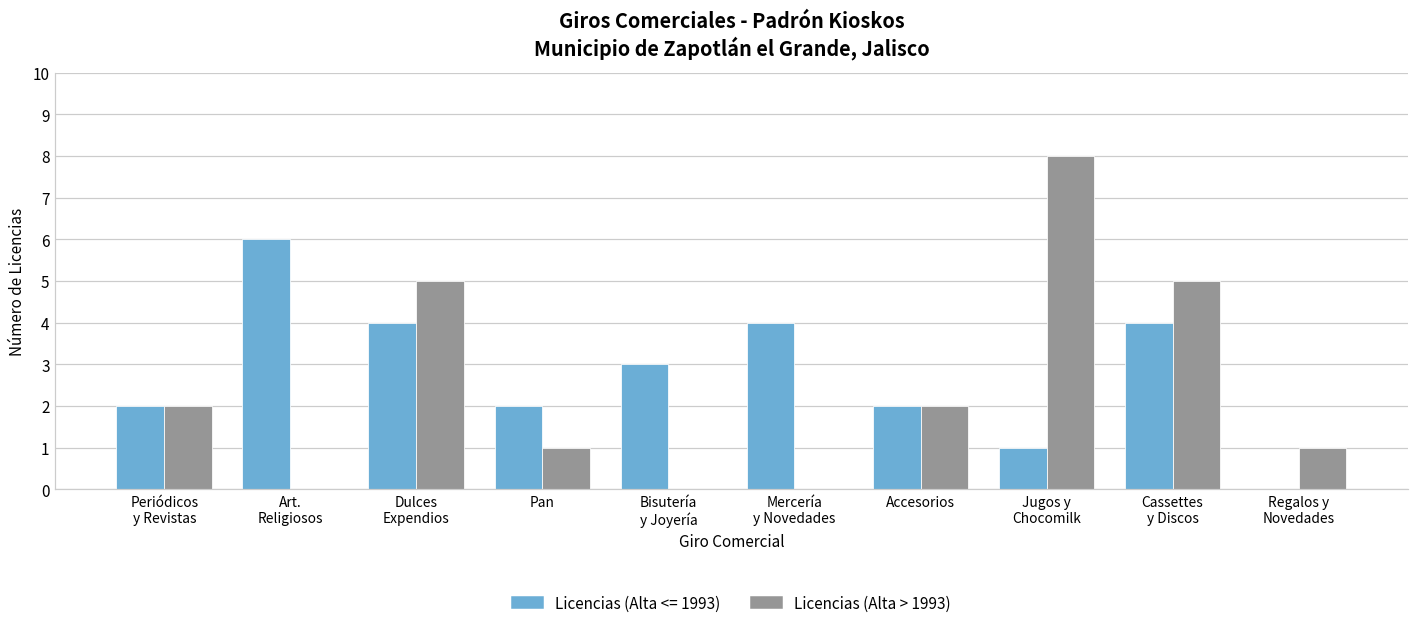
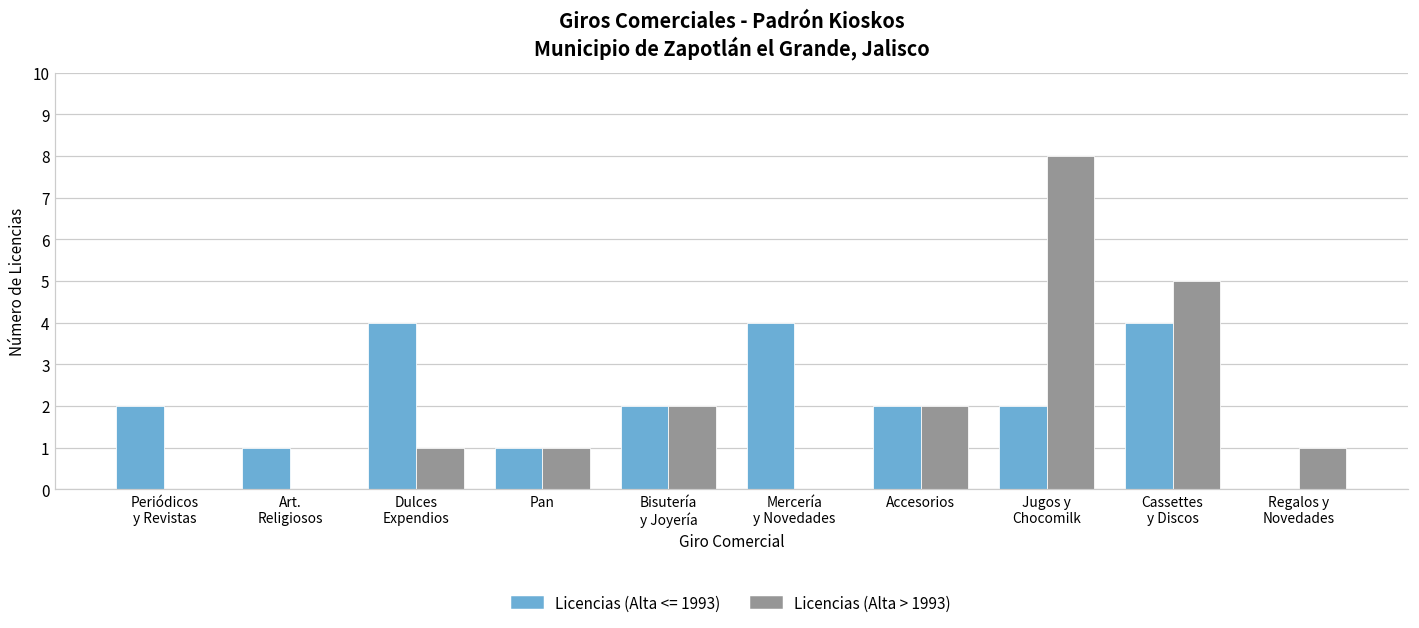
Licencias (Alta > 1993), Periódicos y Revistas: 2 -> 0
Licencias (Alta <= 1993), Art. Religiosos: 6 -> 1
Licencias (Alta > 1993), Dulces Expendios: 5 -> 1
Licencias (Alta <= 1993), Pan: 2 -> 1
Licencias (Alta <= 1993), Bisutería y Joyería: 3 -> 2
Licencias (Alta > 1993), Bisutería y Joyería: 0 -> 2
Licencias (Alta <= 1993), Jugos y Chocomilk: 1 -> 2
